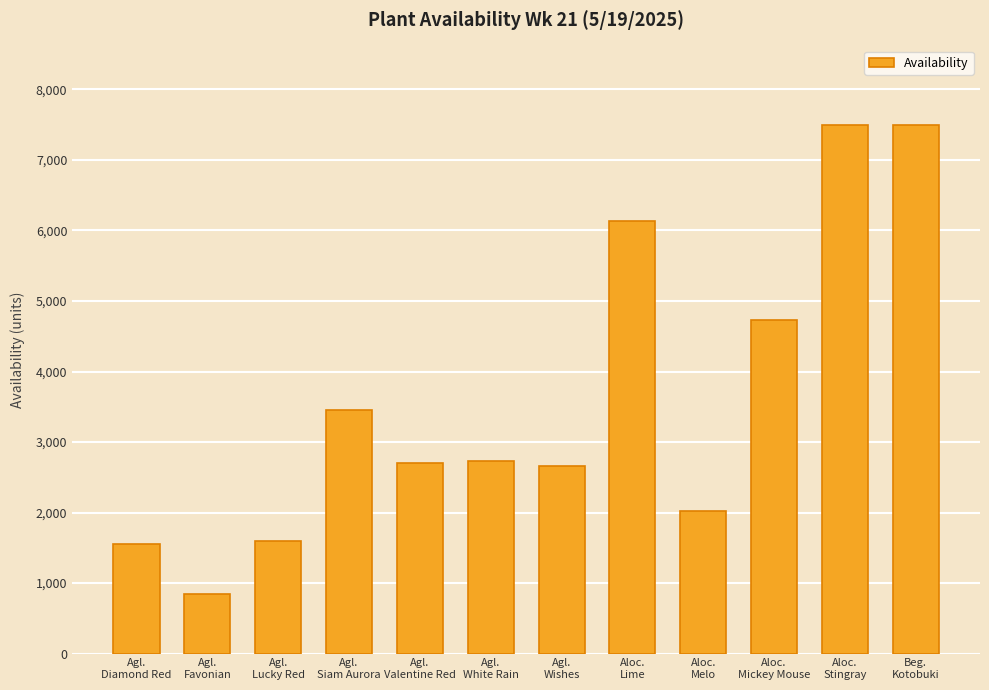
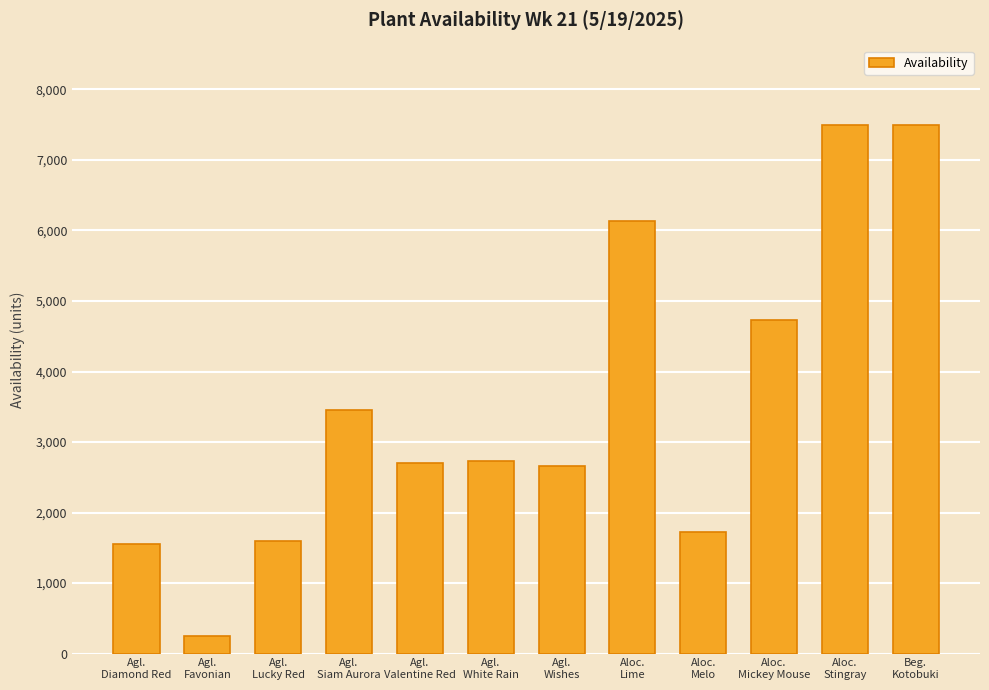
Agl. Favonian: 900 -> 200
Aloc. Melo: 2,000 -> 1,700
